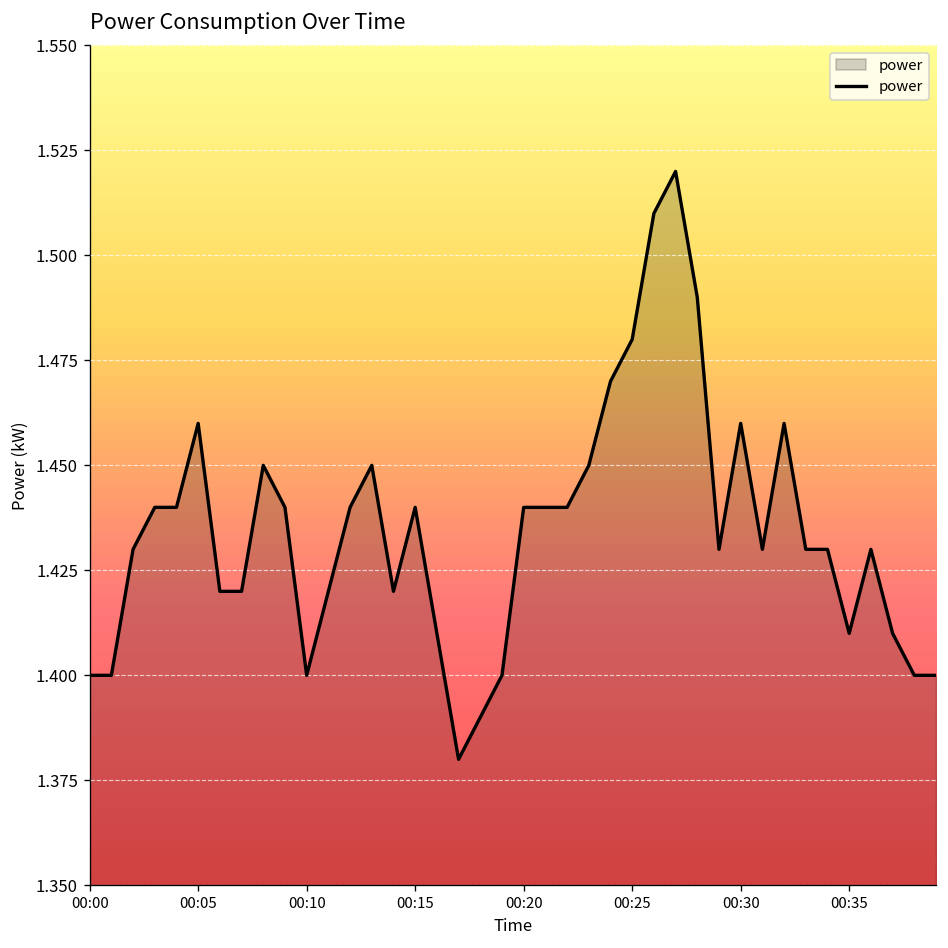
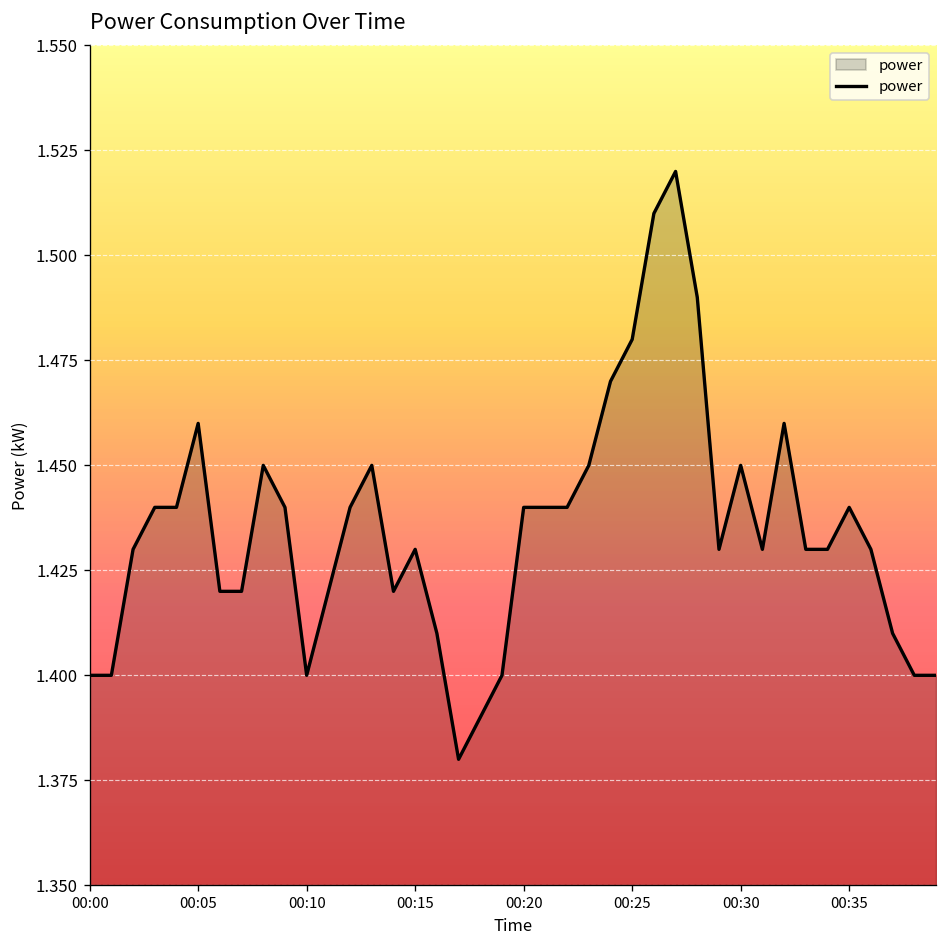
00:15: 1.44 -> 1.43
00:30: 1.46 -> 1.45
00:35: 1.41 -> 1.44
